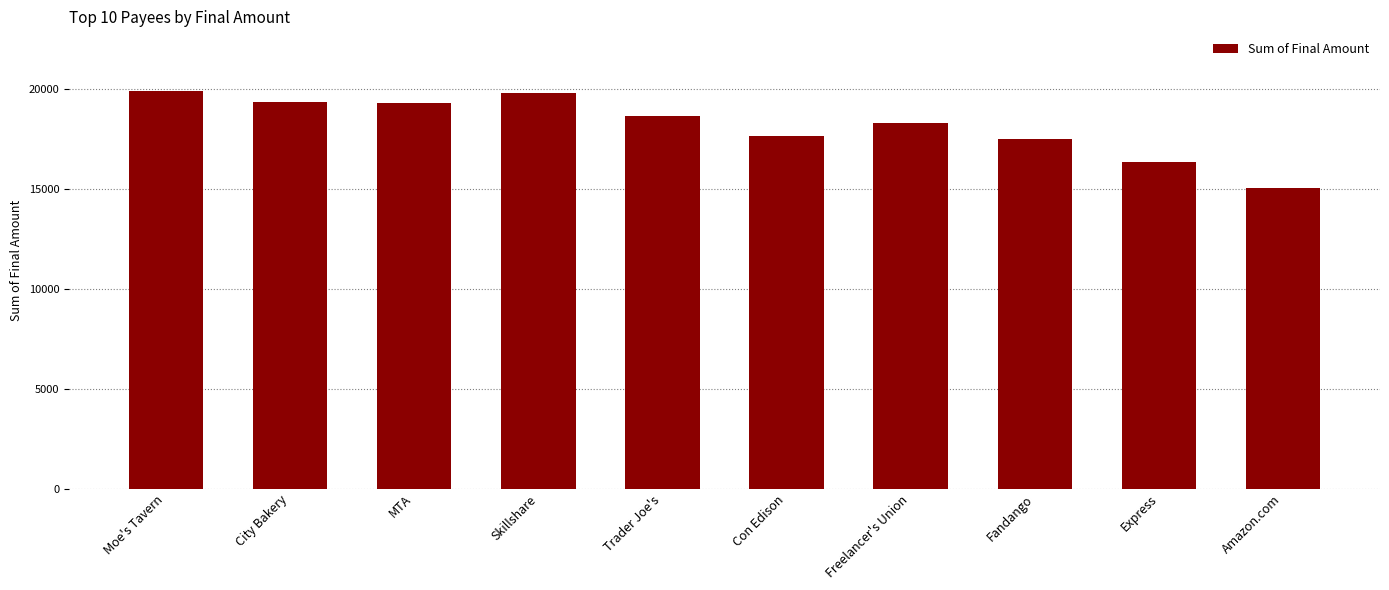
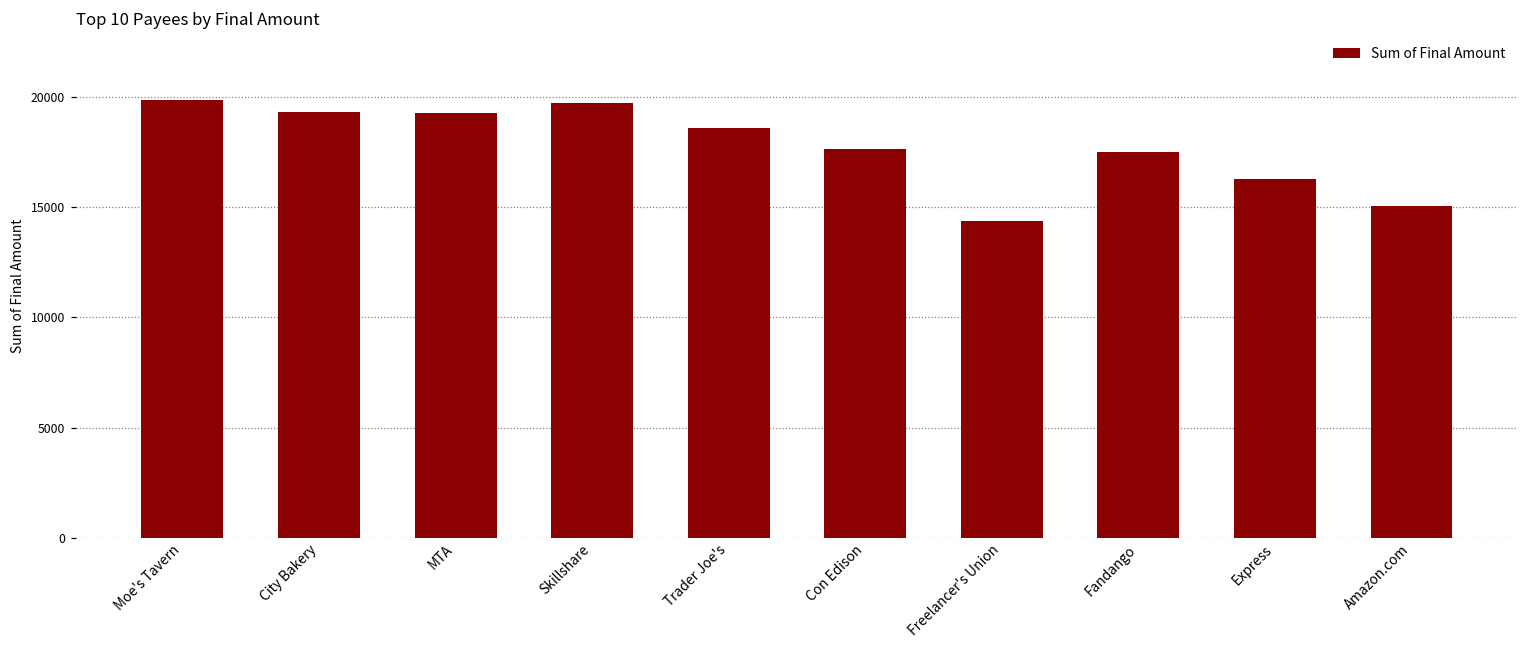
Freelancer's Union: 18300 -> 14400
